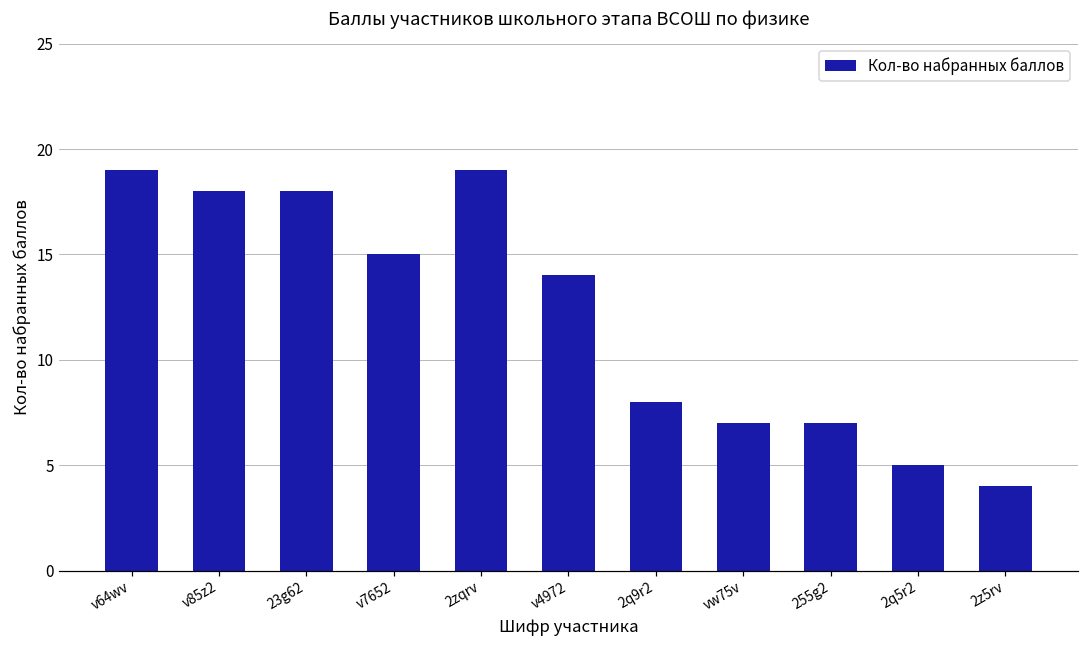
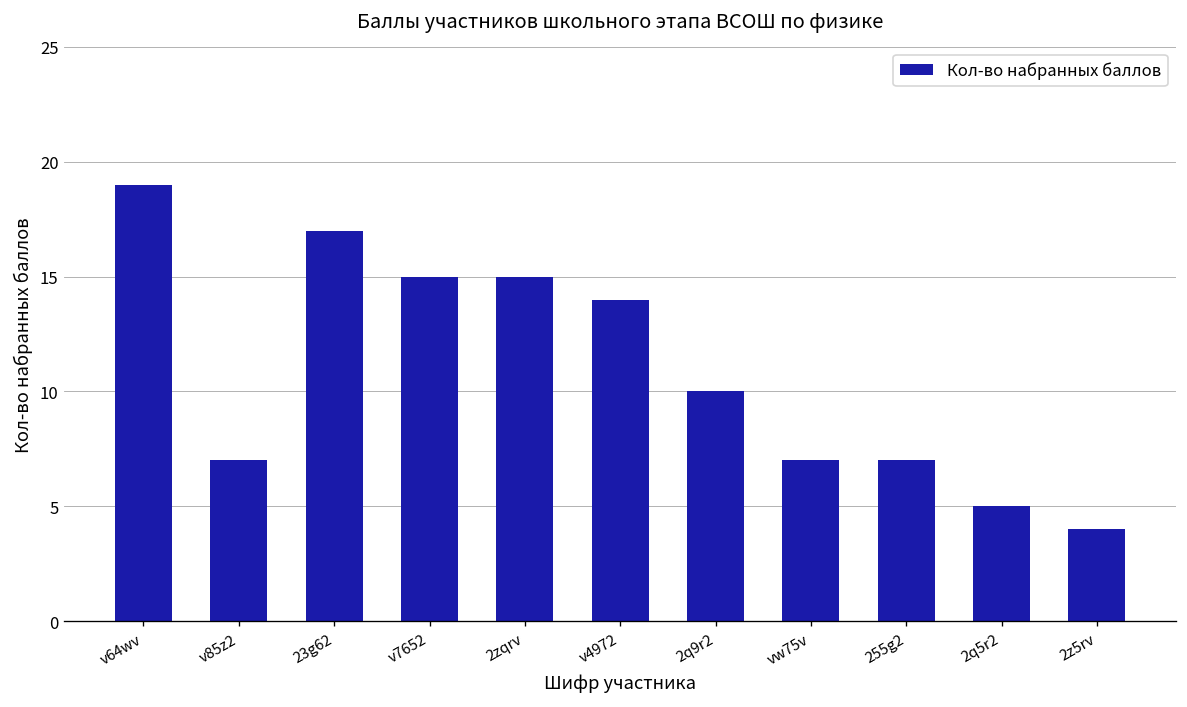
v85z2: 18 -> 7
23g62: 18 -> 17
2zqrv: 19 -> 15
2q9r2: 8 -> 10
